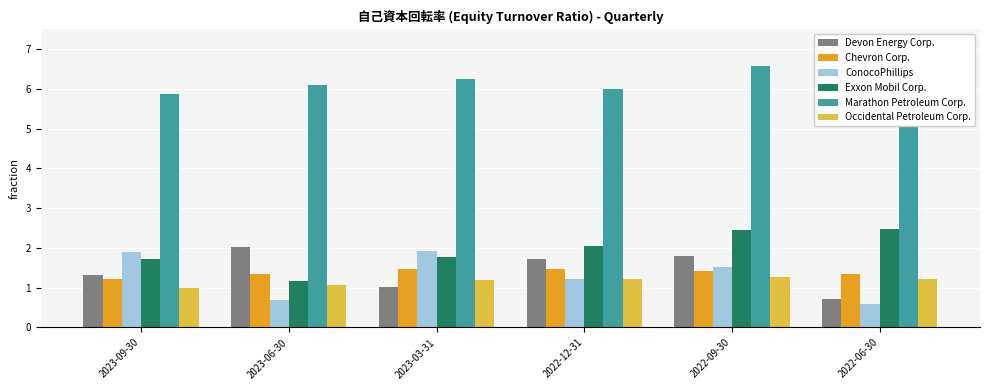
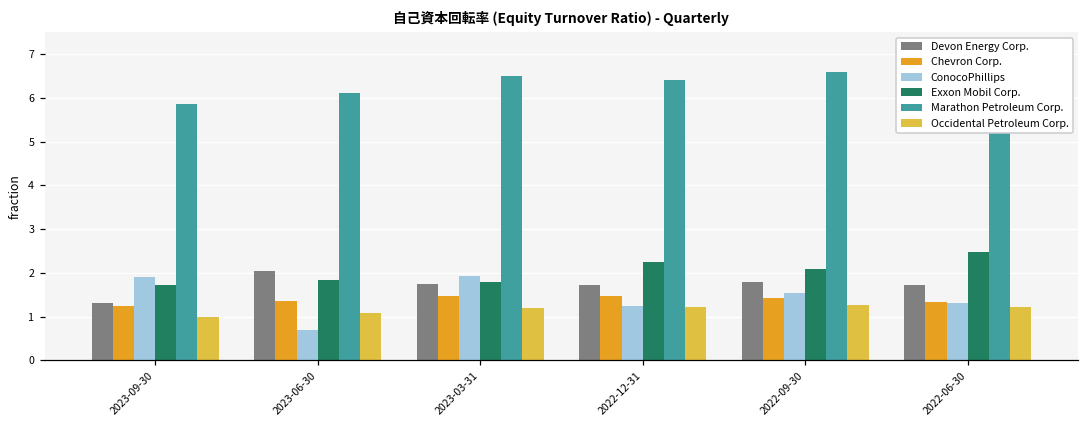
Exxon Mobil Corp., 2023-06-30: 1.2 -> 1.8
Devon Energy Corp., 2023-03-31: 1.0 -> 1.8
Marathon Petroleum Corp., 2023-03-31: 6.3 -> 6.5
Exxon Mobil Corp., 2022-12-31: 2.0 -> 2.3
Marathon Petroleum Corp., 2022-12-31: 6.0 -> 6.4
Exxon Mobil Corp., 2022-09-30: 2.4 -> 2.1
Devon Energy Corp., 2022-06-30: 0.7 -> 1.7
ConocoPhillips, 2022-06-30: 0.6 -> 1.3
